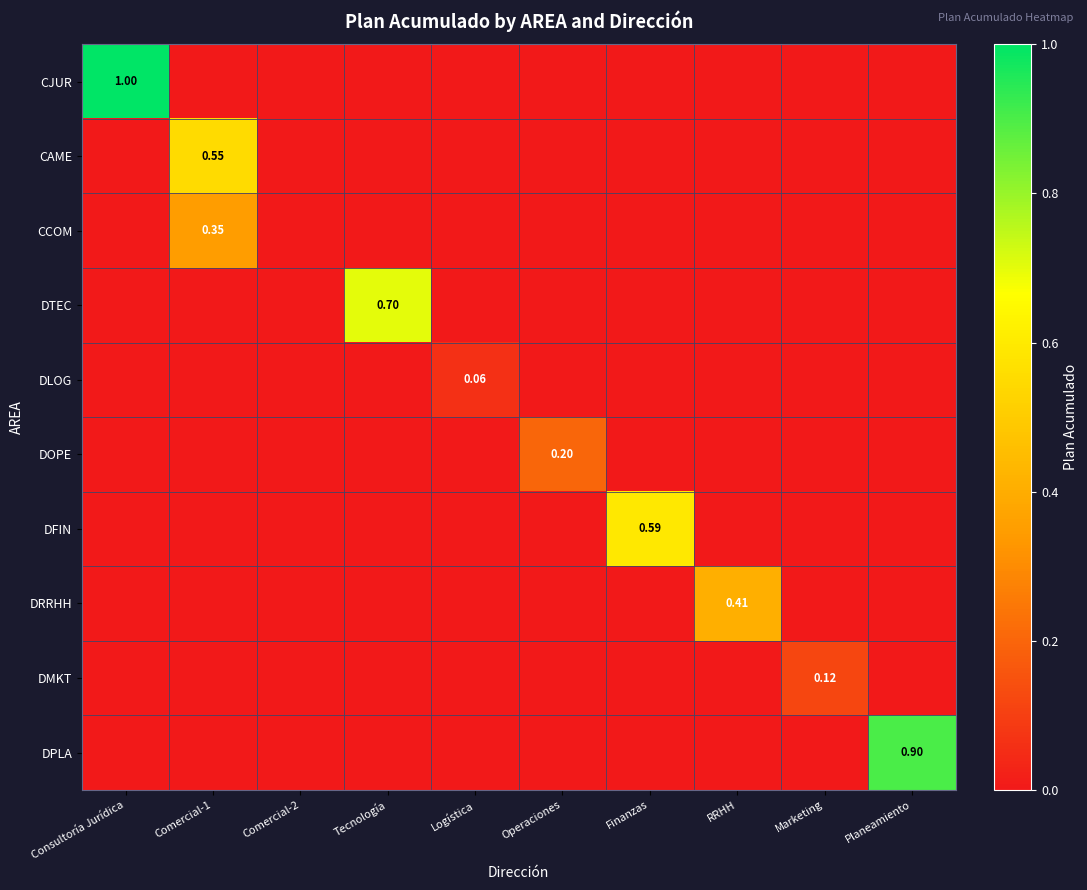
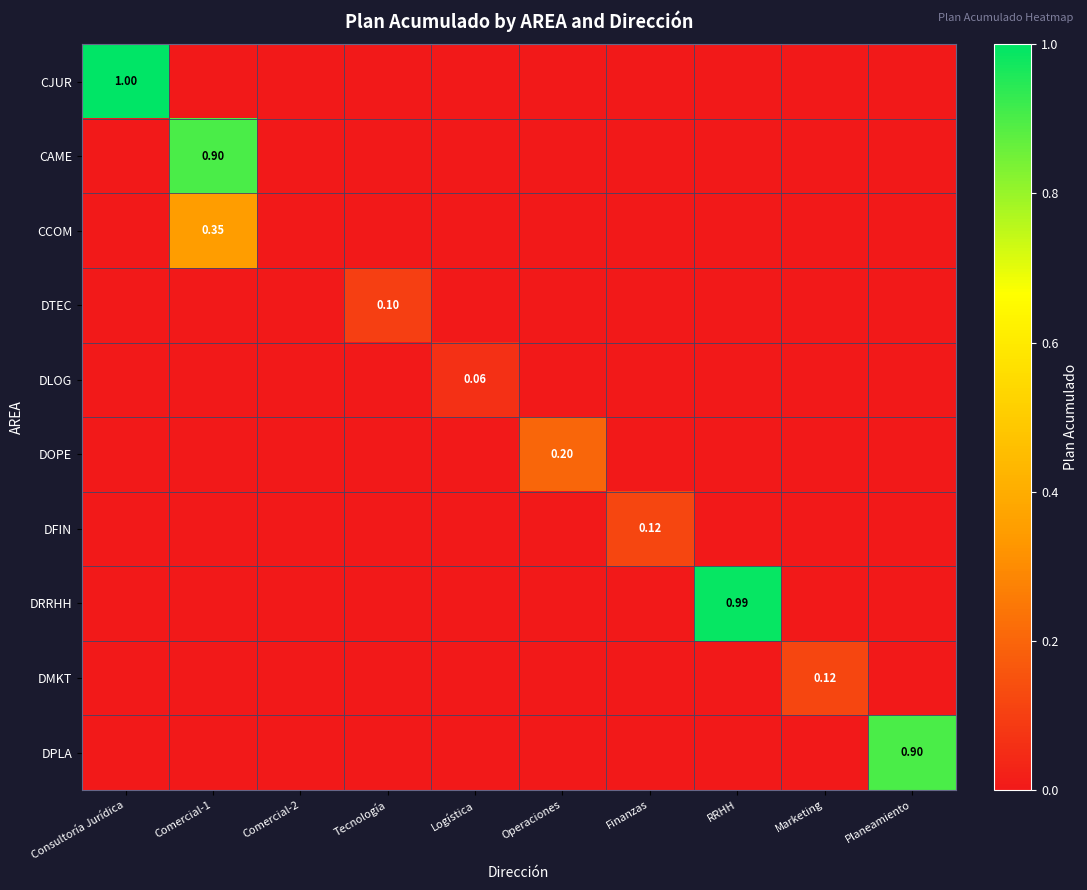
CAME, Comercial-1: 0.55 -> 0.90
DTEC, Tecnología: 0.70 -> 0.10
DFIN, Finanzas: 0.59 -> 0.12
DRRHH, RRHH: 0.41 -> 0.99
